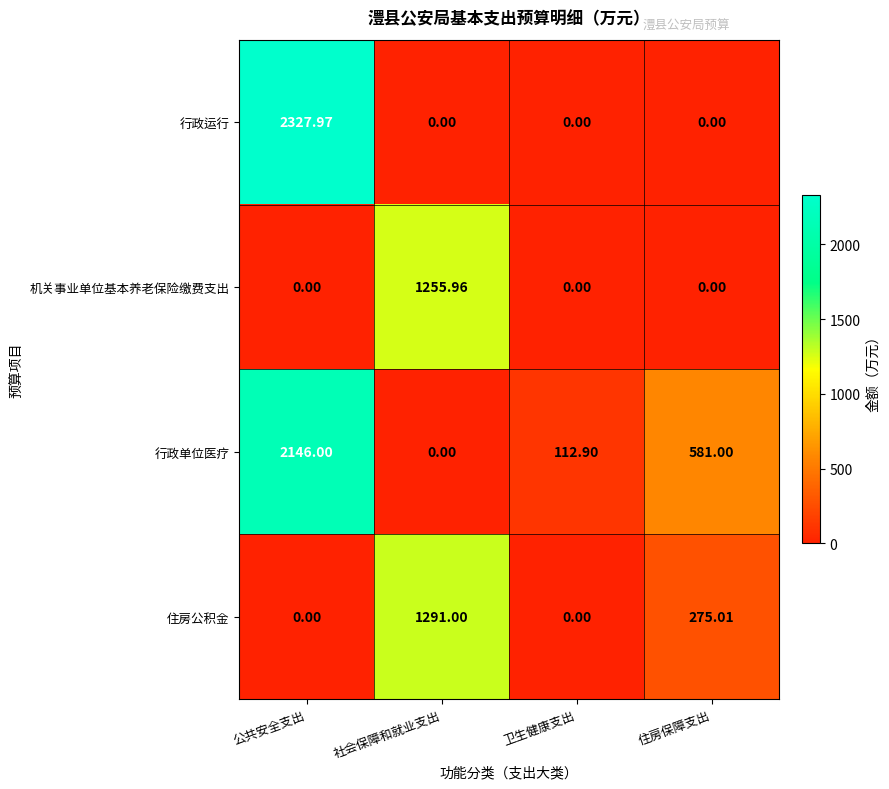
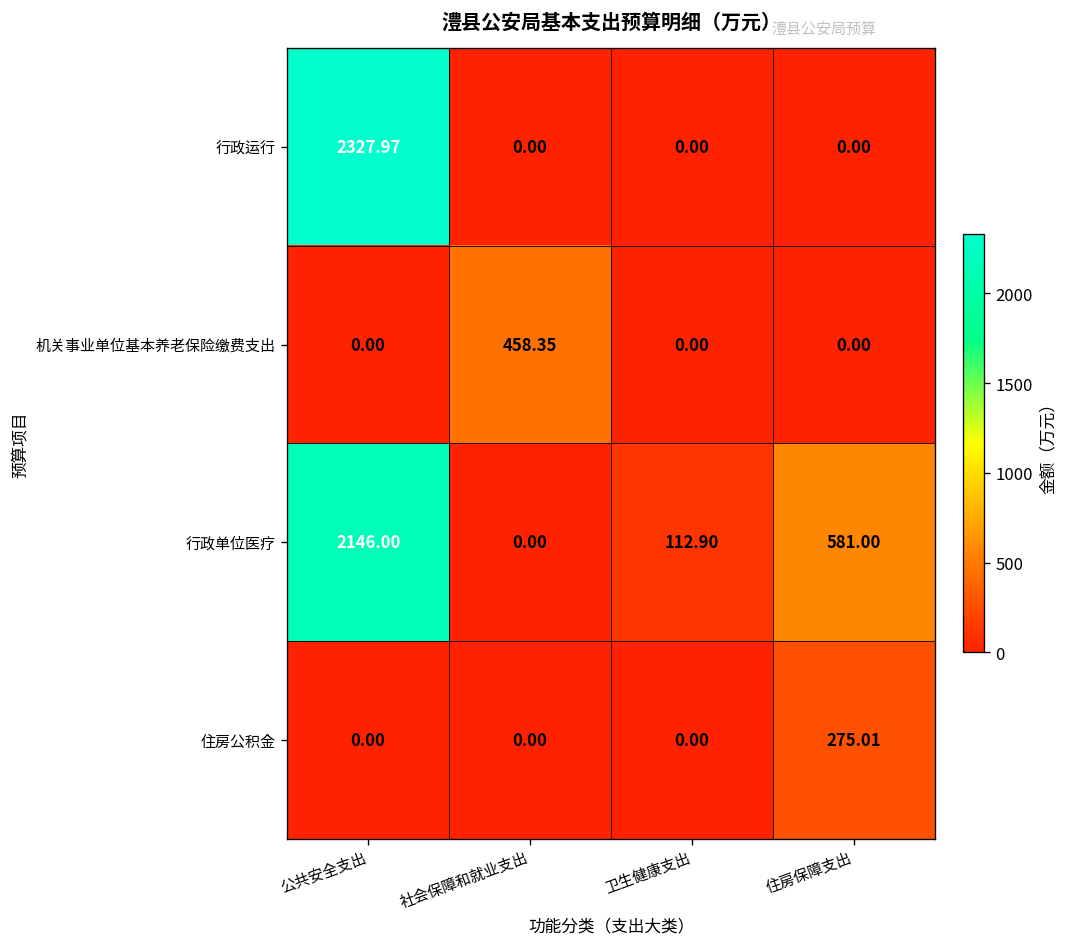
机关事业单位基本养老保险缴费支出, 社会保障和就业支出: 1255.96 -> 458.35
住房公积金, 社会保障和就业支出: 1291.00 -> 0.00
